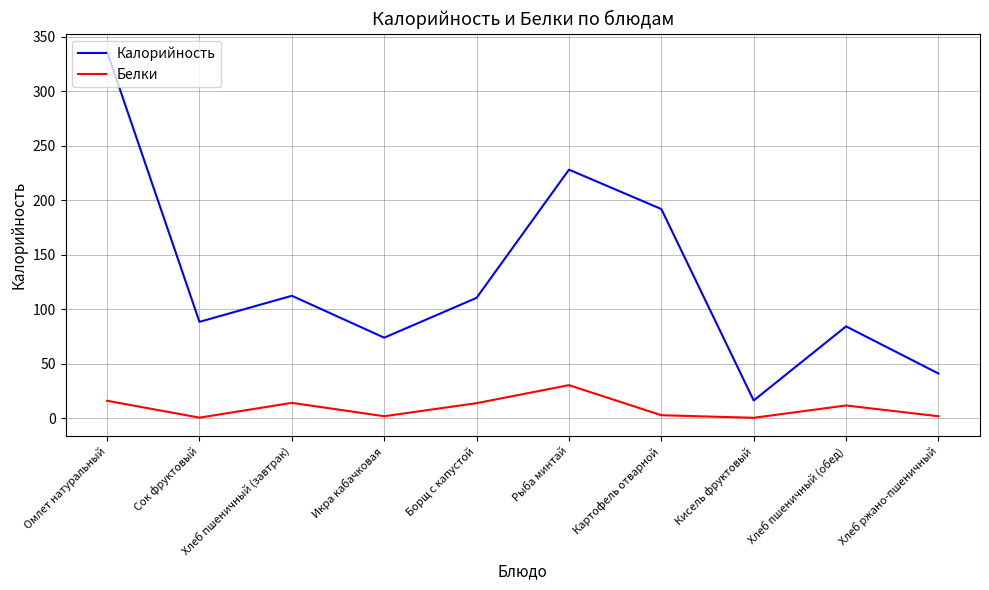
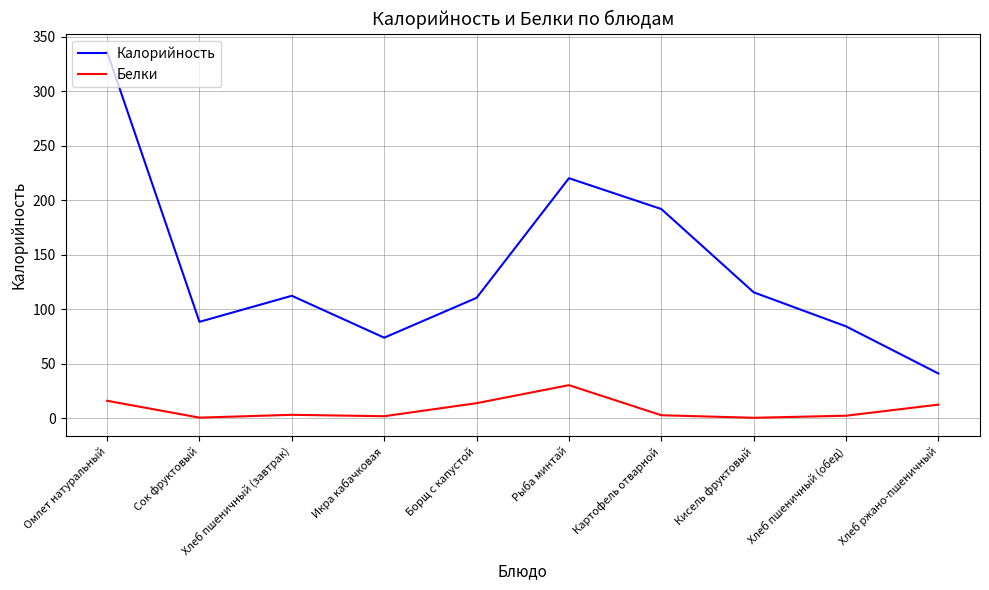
Белки, Хлеб пшеничный (завтрак): 14 -> 3
Калорийность, Рыба минтай: 228 -> 220
Калорийность, Кисель фруктовый: 16 -> 116
Белки, Хлеб пшеничный (обед): 12 -> 2
Белки, Хлеб ржано-пшеничный: 2 -> 13
